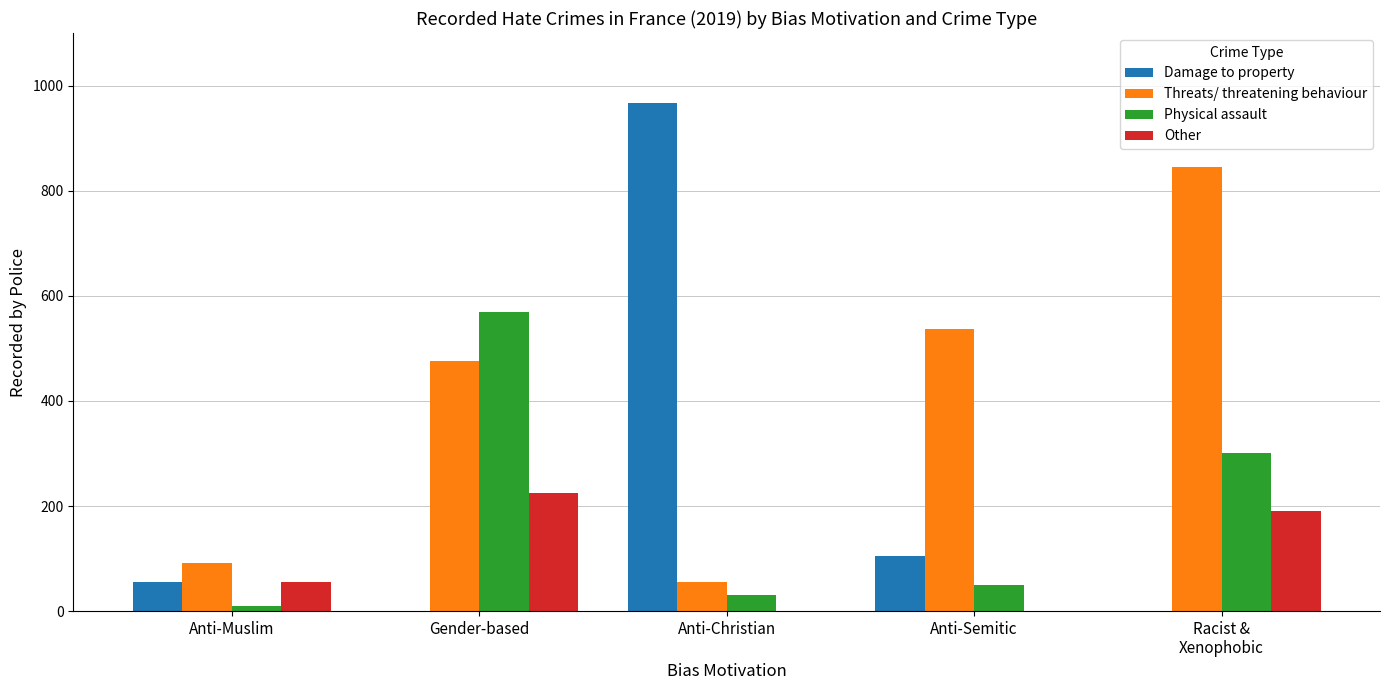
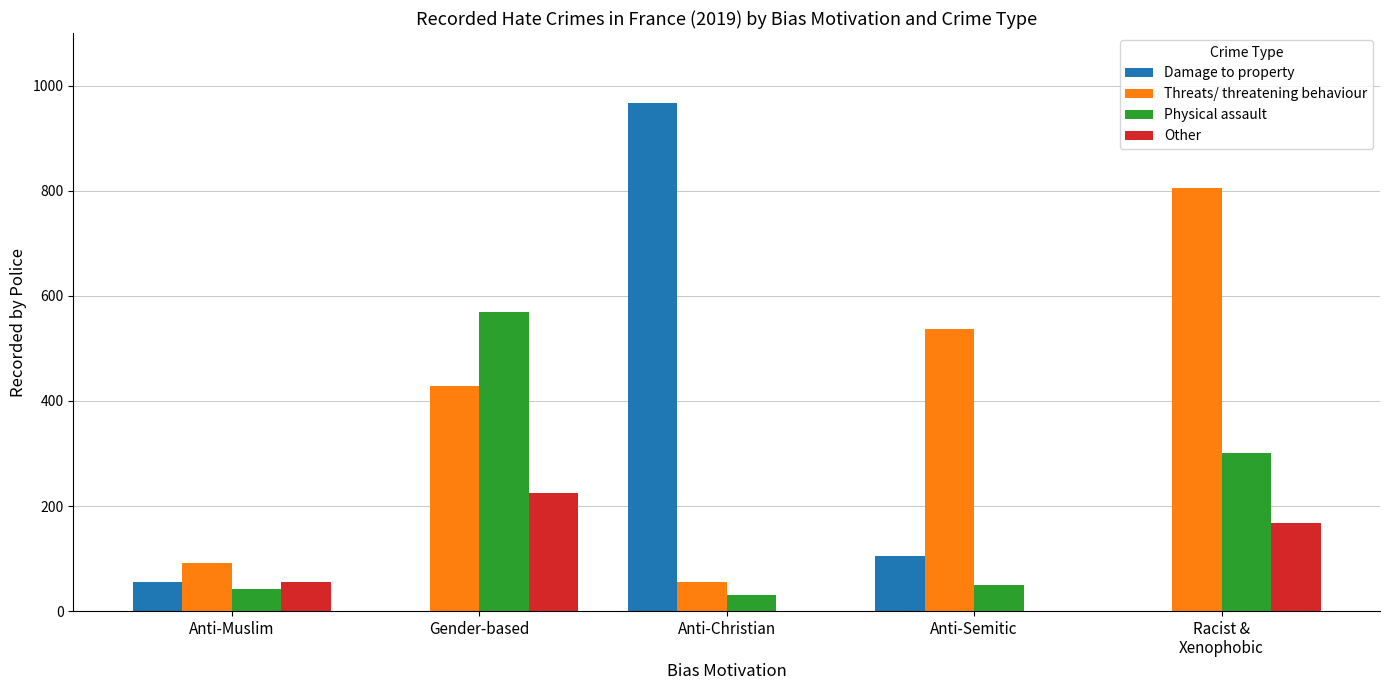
Physical assault, Anti-Muslim: 10 -> 40
Threats/ threatening behaviour, Gender-based: 480 -> 430
Threats/ threatening behaviour, Racist & Xenophobic: 850 -> 810
Other, Racist & Xenophobic: 190 -> 170
